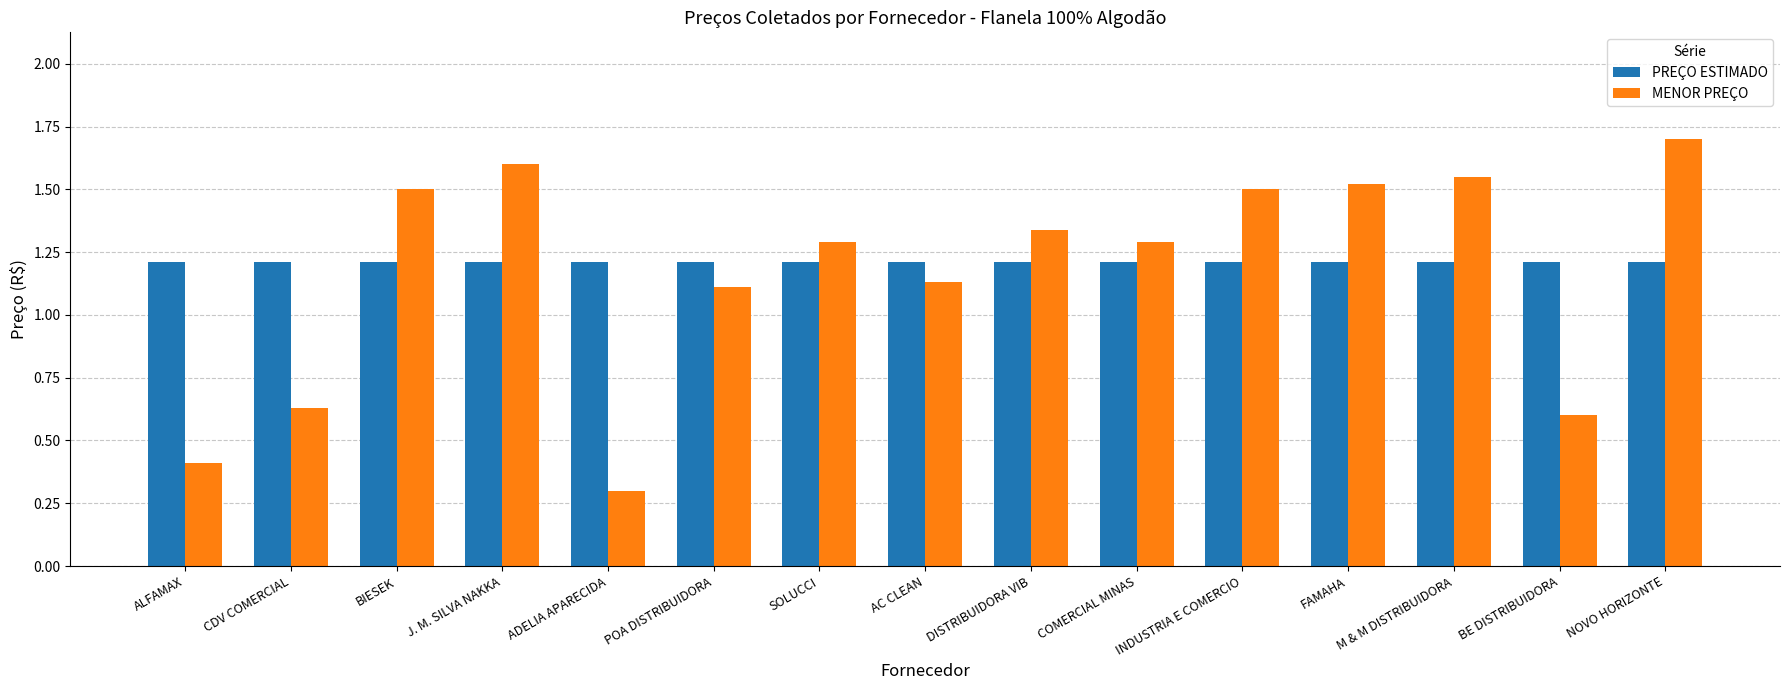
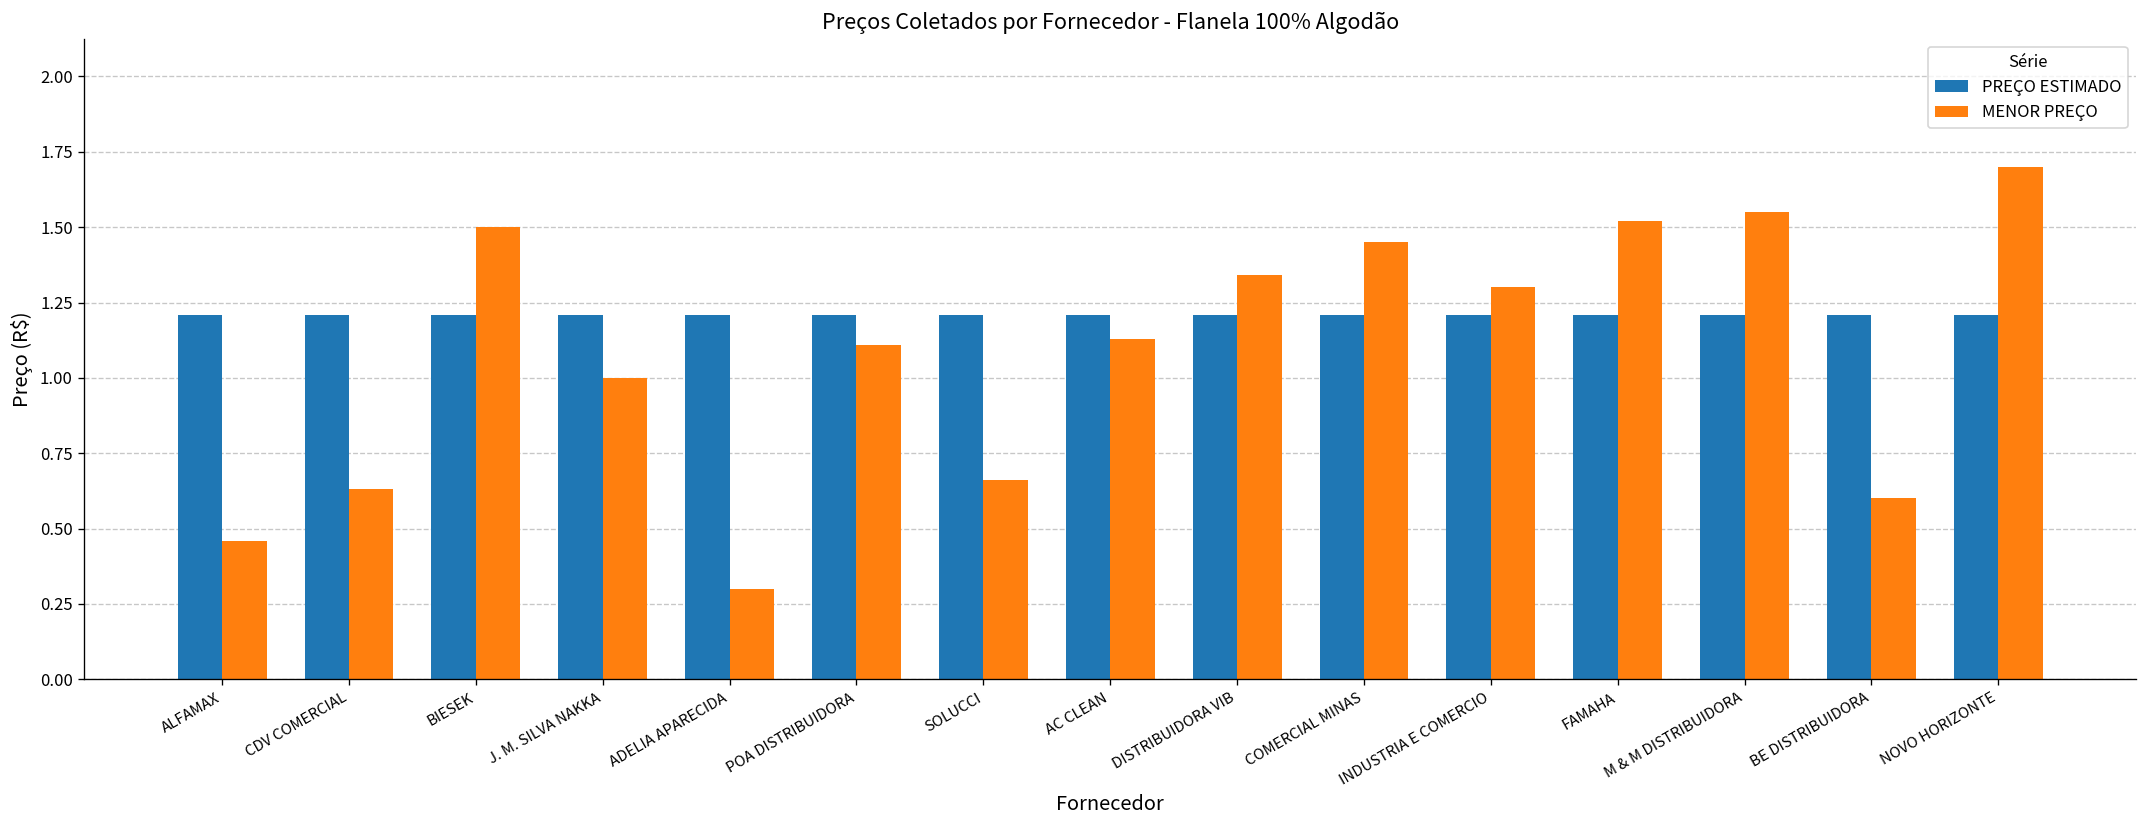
MENOR PREÇO, ALFAMAX: 0.41 -> 0.46
MENOR PREÇO, J. M. SILVA NAKKA: 1.6 -> 1.0
MENOR PREÇO, SOLUCCI: 1.29 -> 0.66
MENOR PREÇO, COMERCIAL MINAS: 1.29 -> 1.45
MENOR PREÇO, INDUSTRIA E COMERCIO: 1.5 -> 1.3
